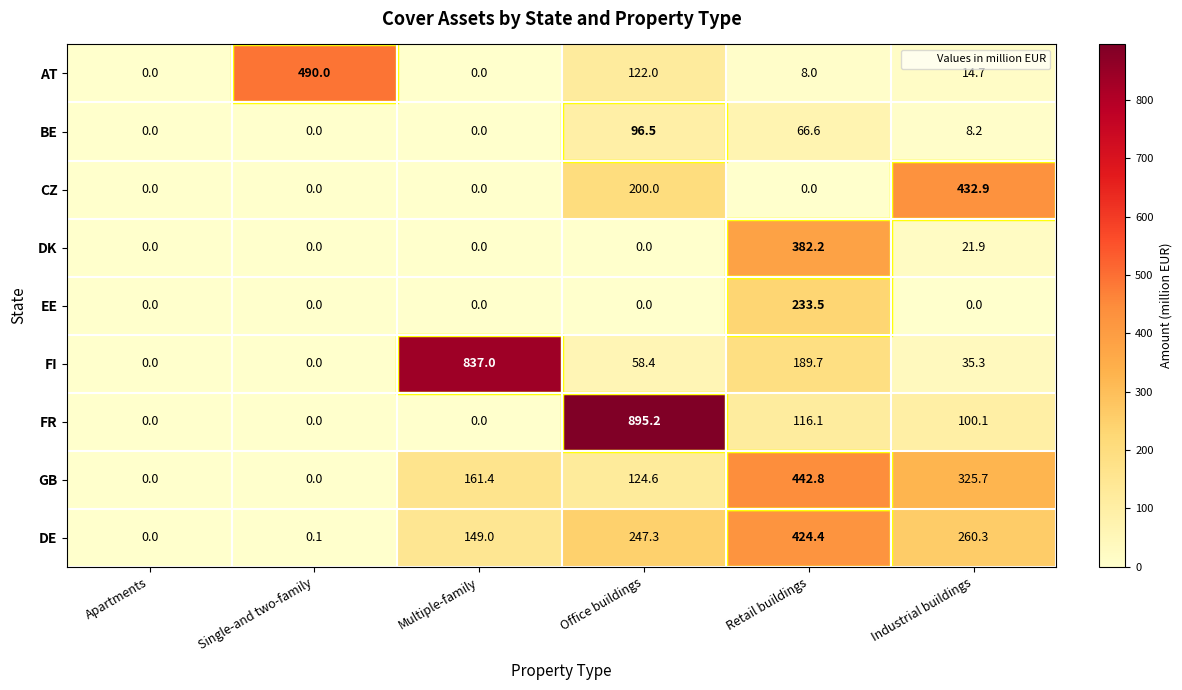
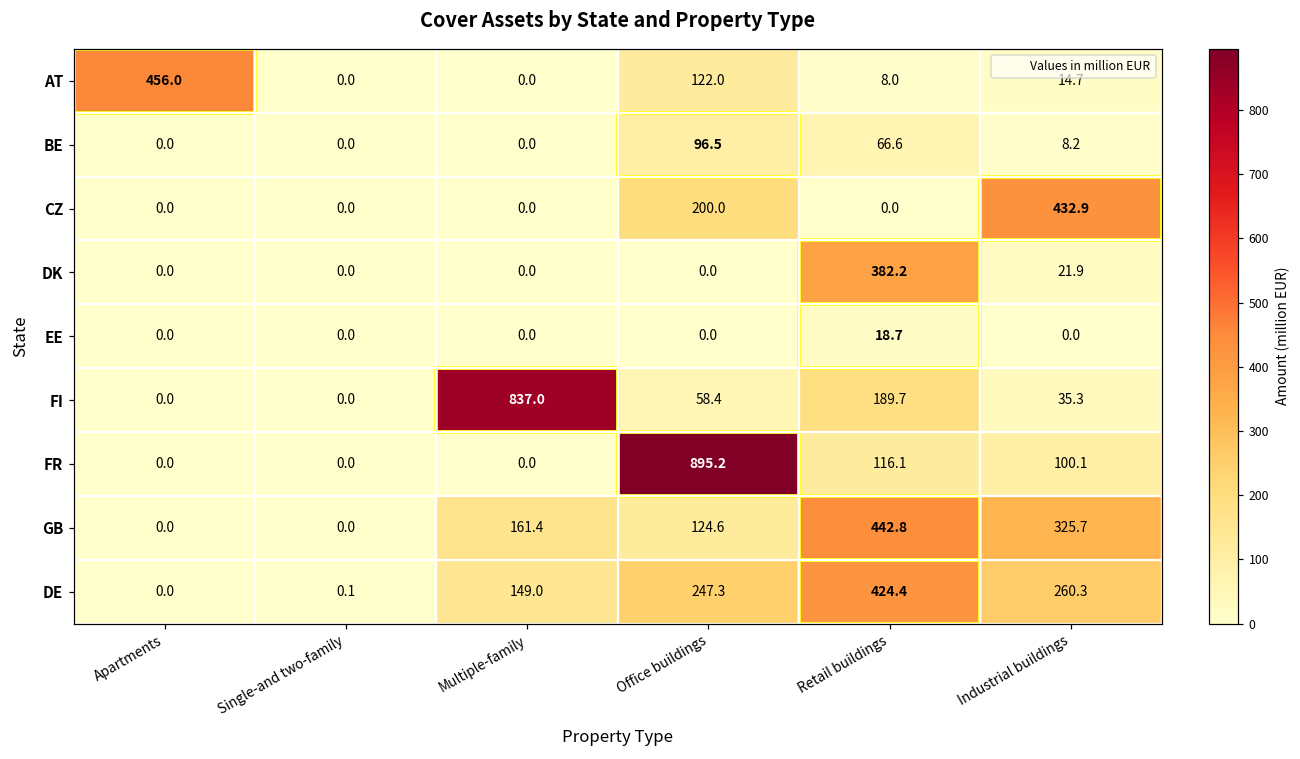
AT, Apartments: 0.0 -> 456.0
AT, Single-and two-family: 490.0 -> 0.0
EE, Retail buildings: 233.5 -> 18.7
